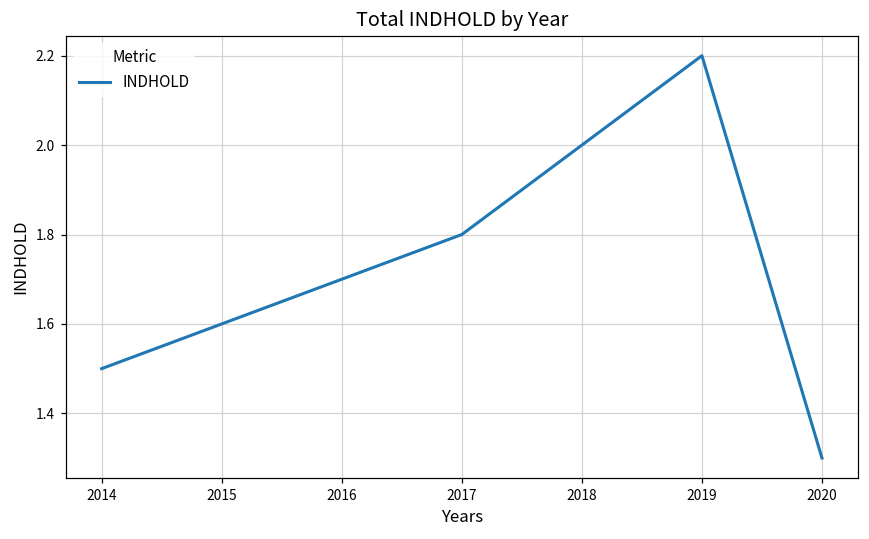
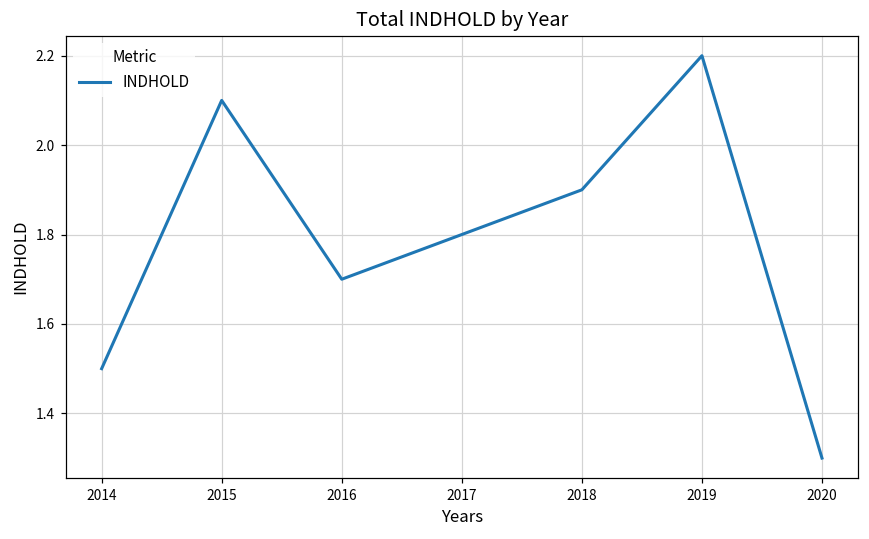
2015: 1.6 -> 2.1
2018: 2.0 -> 1.9
